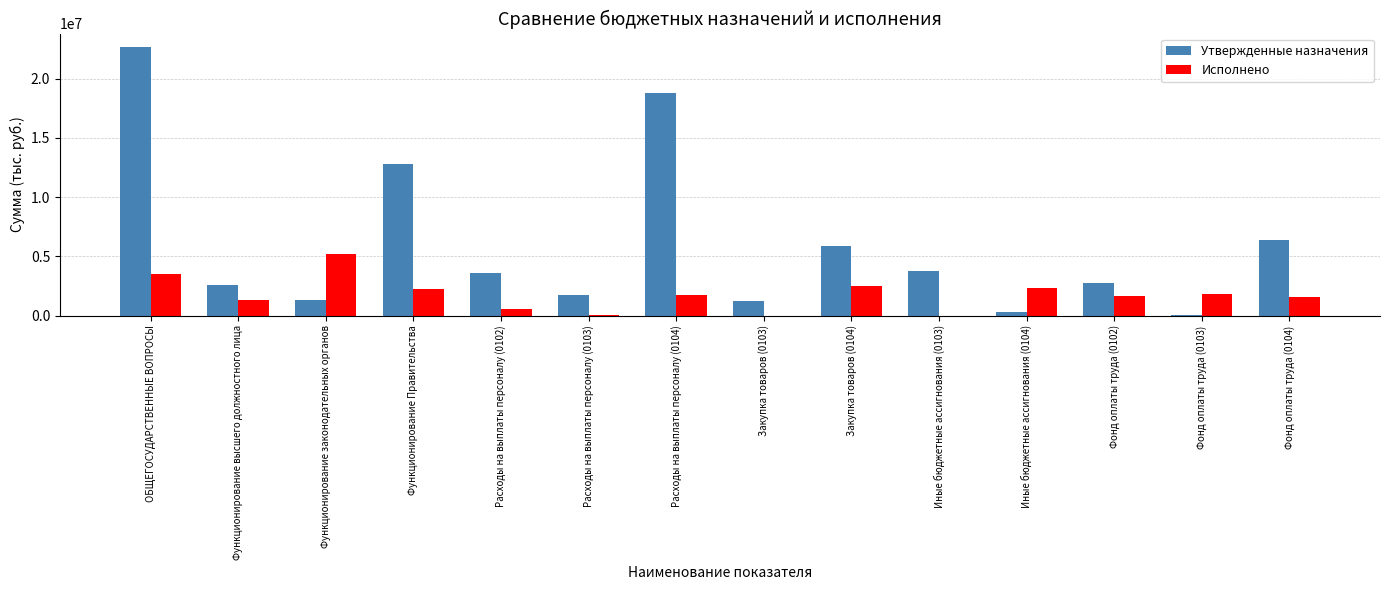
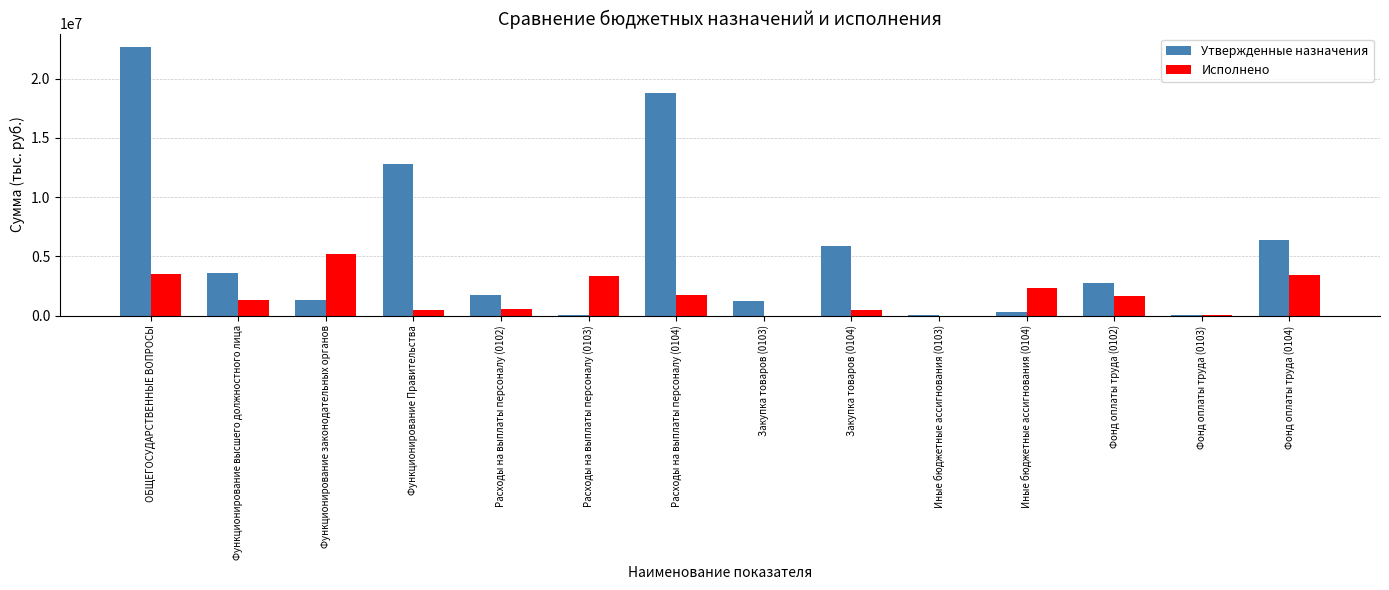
Утвержденные назначения, Функционирование высшего должностного лица: 2600000 -> 3600000
Исполнено, Функционирование Правительства: 2300000 -> 500000
Утвержденные назначения, Расходы на выплаты персоналу (0102): 3600000 -> 1700000
Утвержденные назначения, Расходы на выплаты персоналу (0103): 1800000 -> 100000
Исполнено, Расходы на выплаты персоналу (0103): 100000 -> 3400000
Исполнено, Закупка товаров (0104): 2500000 -> 500000
Утвержденные назначения, Иные бюджетные ассигнования (0103): 3800000 -> 0
Исполнено, Фонд оплаты труда (0103): 1800000 -> 0
Исполнено, Фонд оплаты труда (0104): 1600000 -> 3400000
